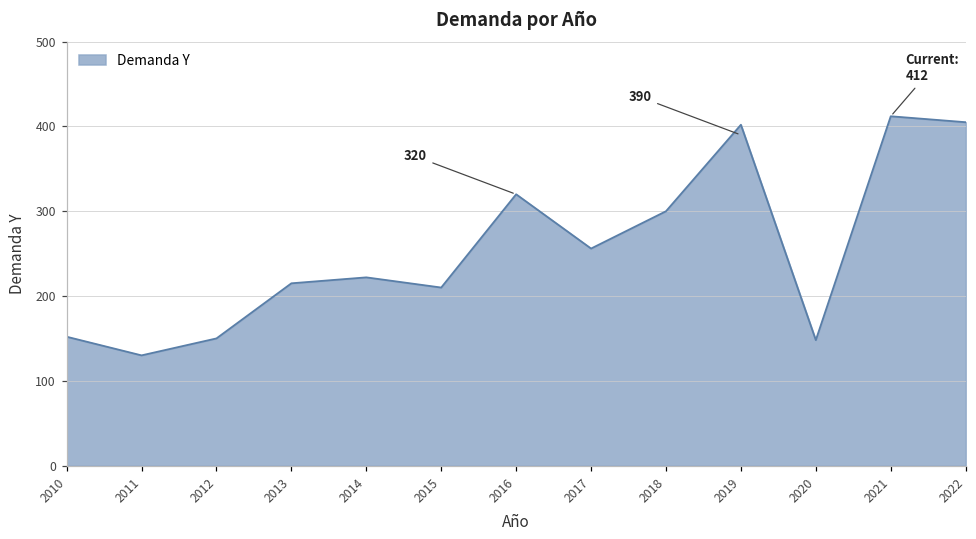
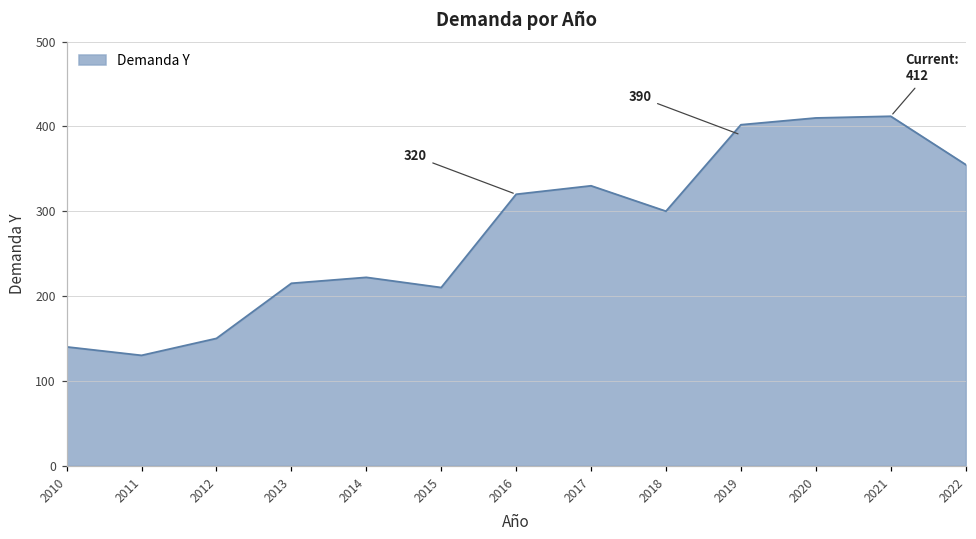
2010: 150 -> 140
2017: 260 -> 330
2020: 150 -> 410
2022: 410 -> 360
